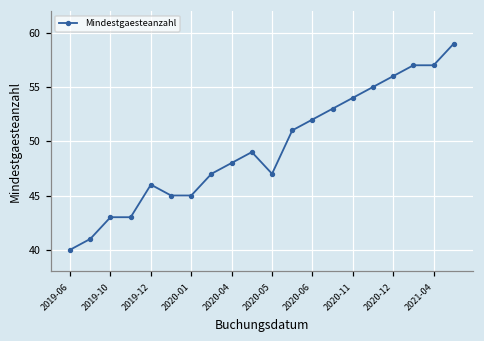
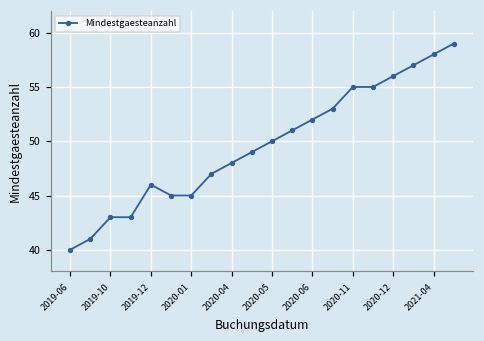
2020-05: 47 -> 50
2020-11: 54 -> 55
2021-04: 57 -> 58
